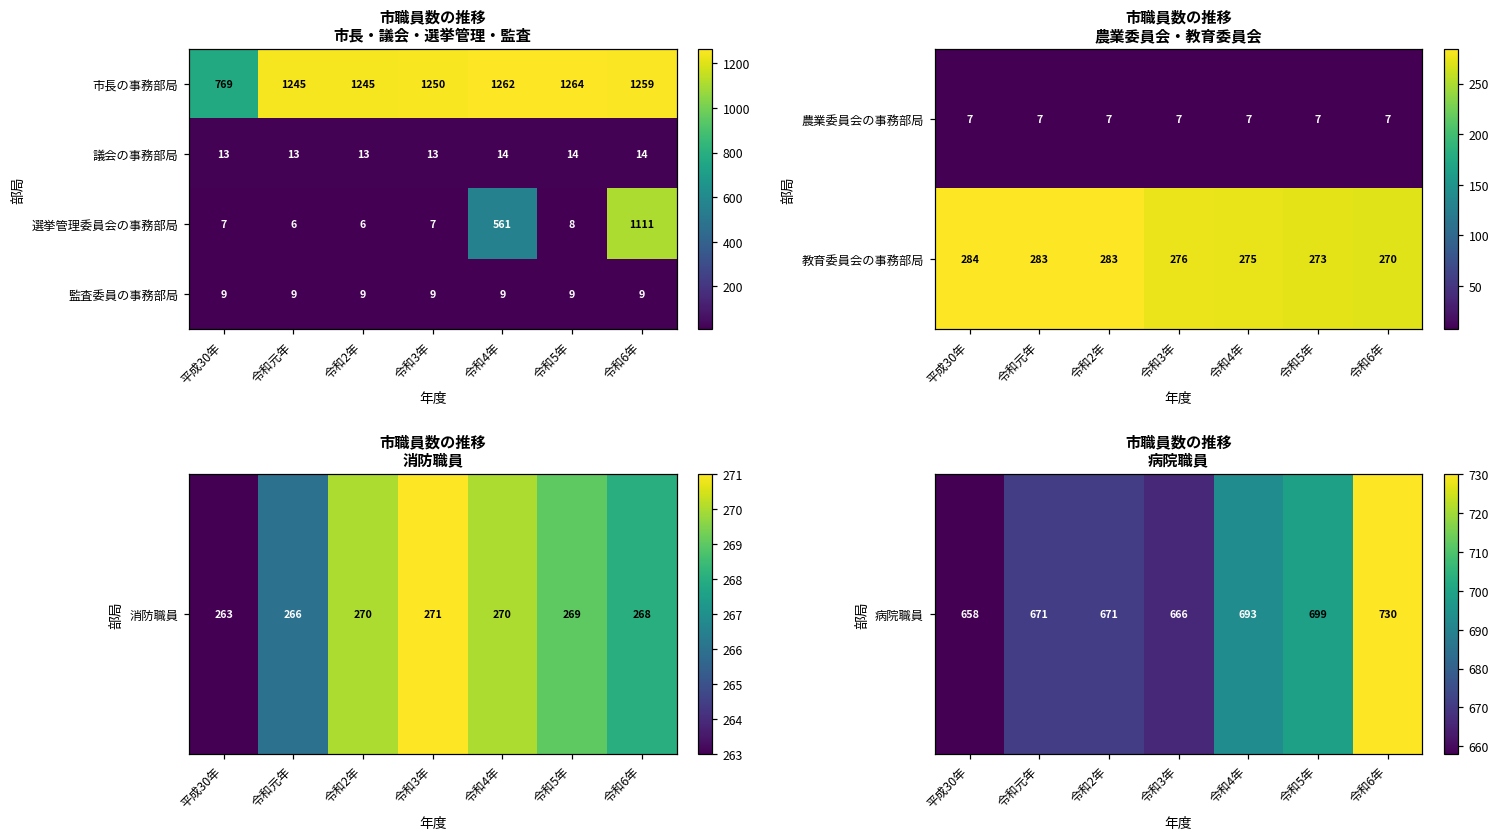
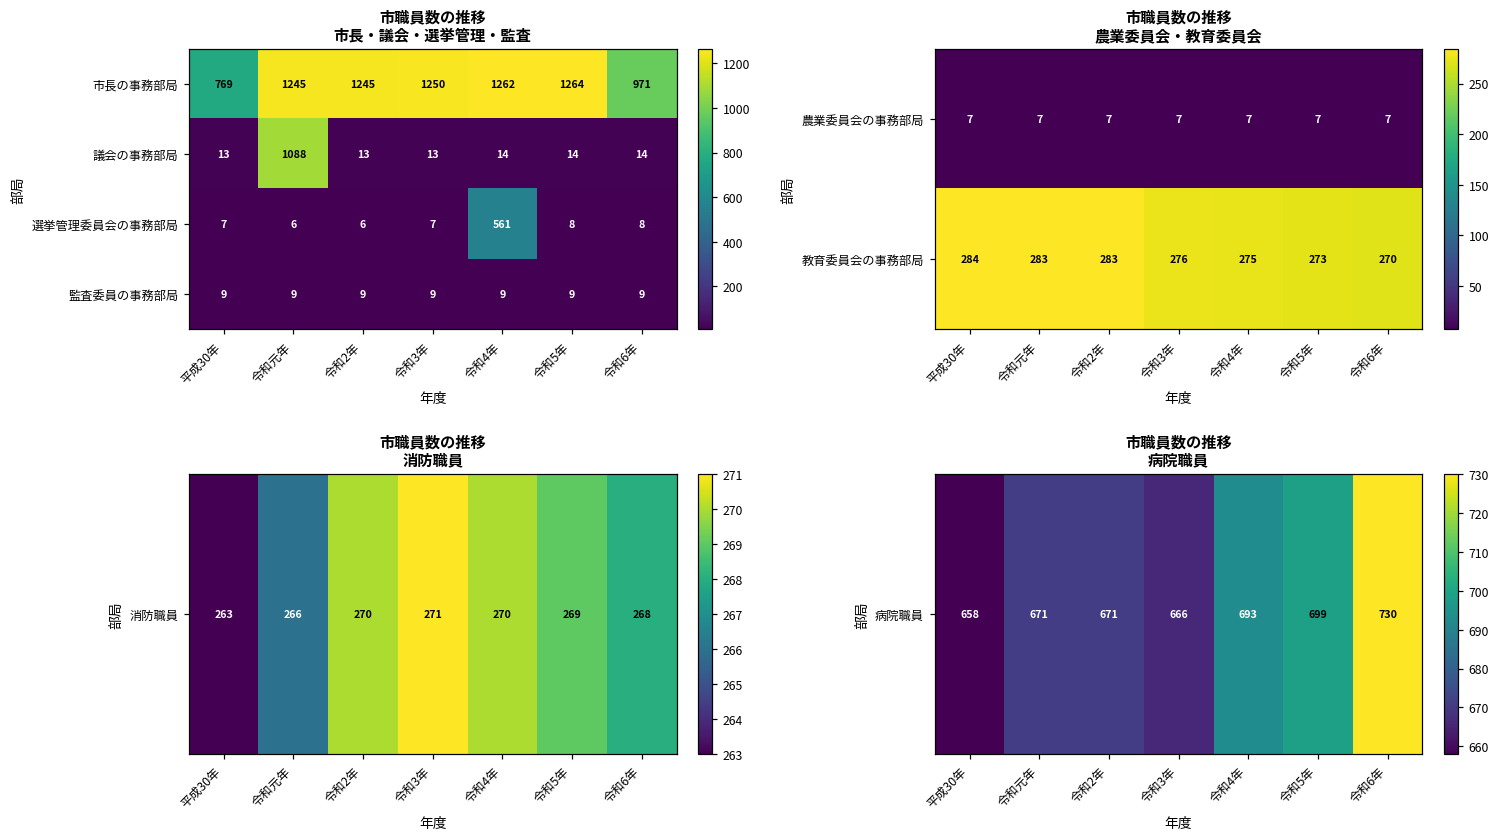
市職員数の推移 市長・議会・選挙管理・監査, 市長の事務部局, 令和6年: 1259 -> 971
市職員数の推移 市長・議会・選挙管理・監査, 議会の事務部局, 令和元年: 13 -> 1088
市職員数の推移 市長・議会・選挙管理・監査, 選挙管理委員会の事務部局, 令和6年: 1111 -> 8
